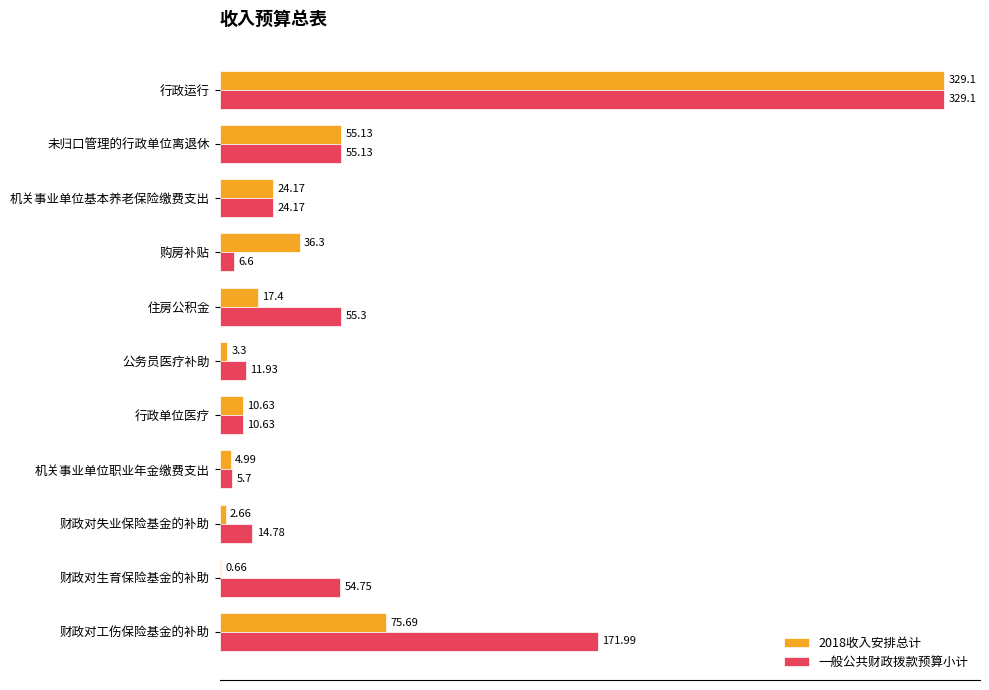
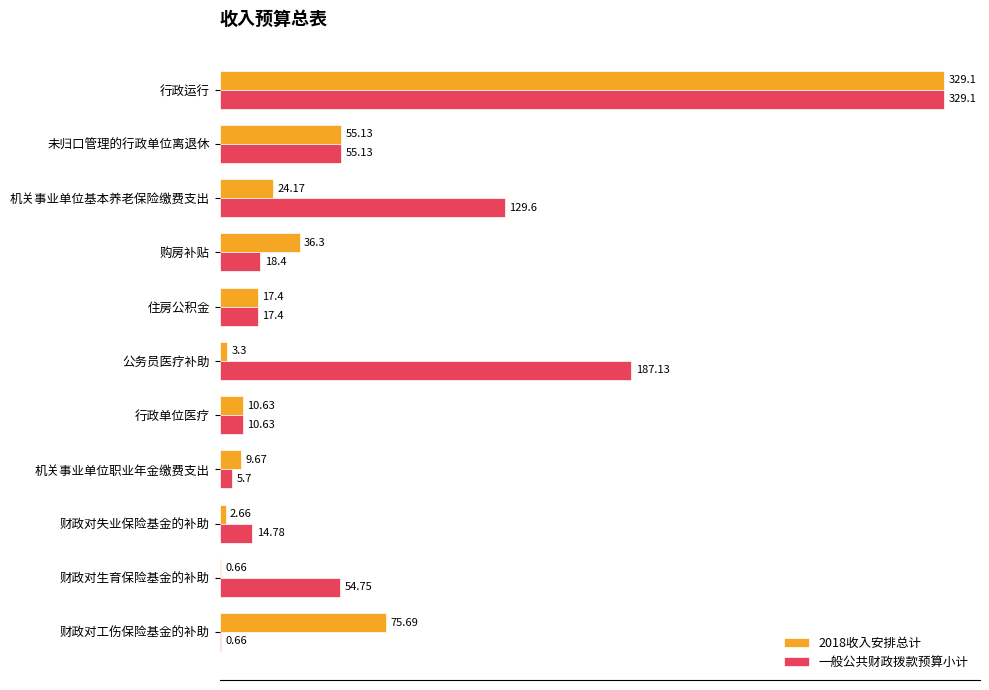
一般公共财政拨款预算小计, 机关事业单位基本养老保险缴费支出: 24.17 -> 129.6
一般公共财政拨款预算小计, 购房补贴: 6.6 -> 18.4
一般公共财政拨款预算小计, 住房公积金: 55.3 -> 17.4
一般公共财政拨款预算小计, 公务员医疗补助: 11.93 -> 187.13
2018收入安排总计, 机关事业单位职业年金缴费支出: 4.99 -> 9.67
一般公共财政拨款预算小计, 财政对工伤保险基金的补助: 171.99 -> 0.66
